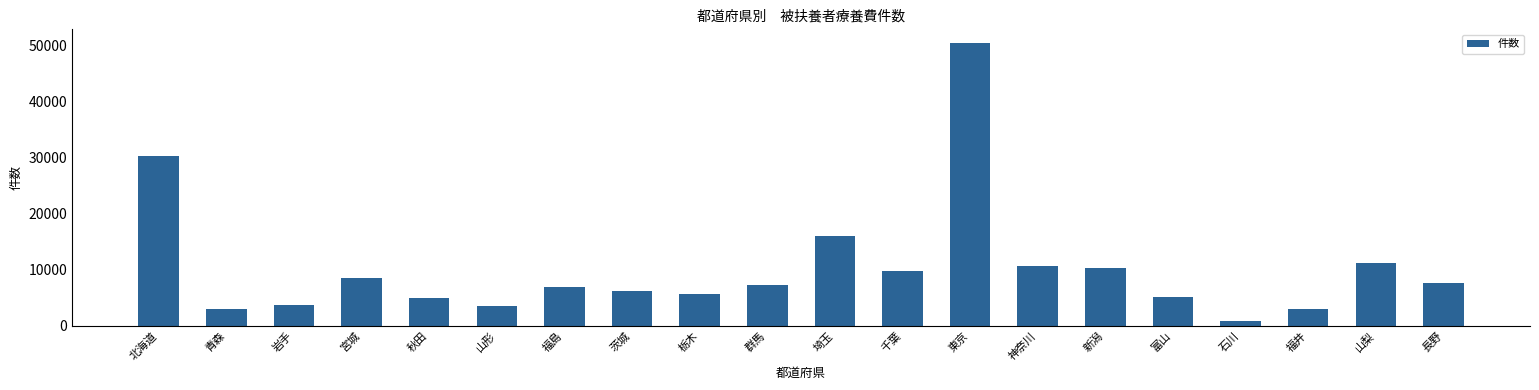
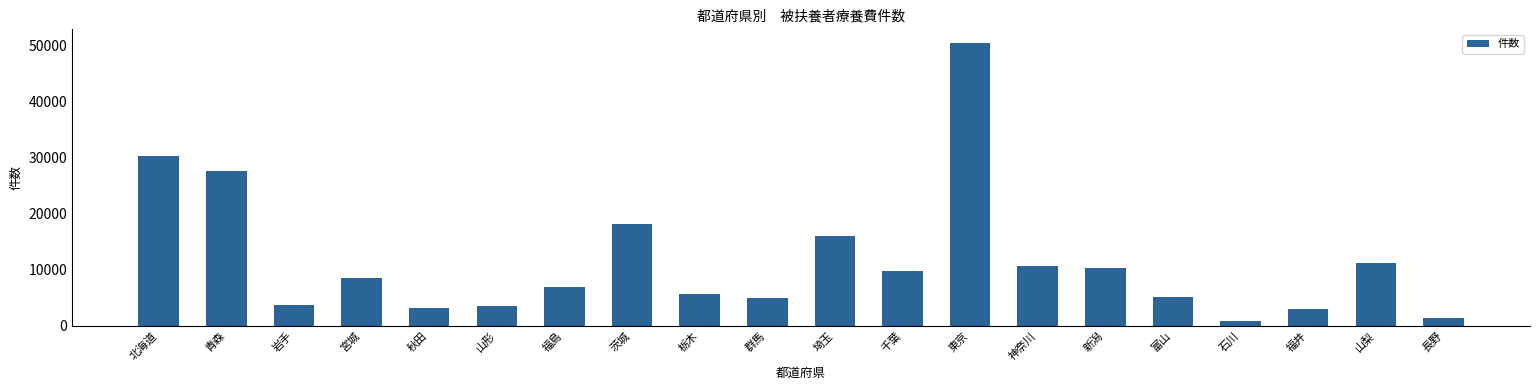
青森: 3000 -> 28000
秋田: 5000 -> 3000
茨城: 6000 -> 18000
群馬: 7000 -> 5000
長野: 8000 -> 1000
